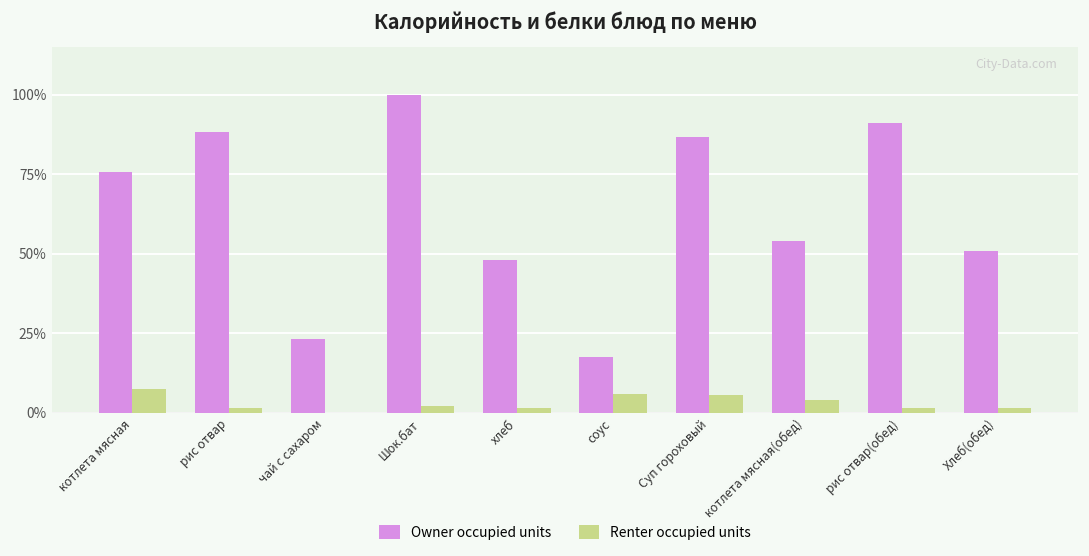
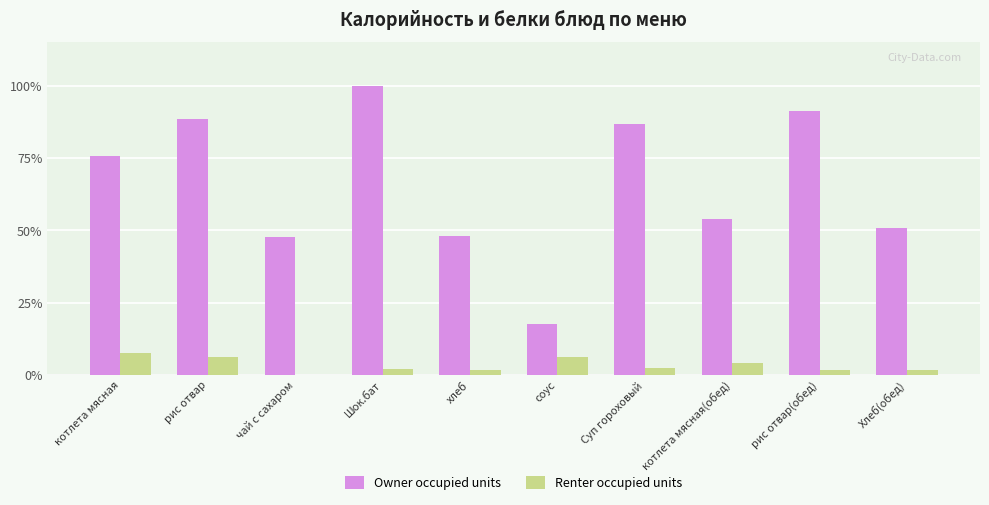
Renter occupied units, рис отвар: 2% -> 6%
Owner occupied units, чай с сахаром: 23% -> 48%
Renter occupied units, Суп гороховый: 6% -> 2%
